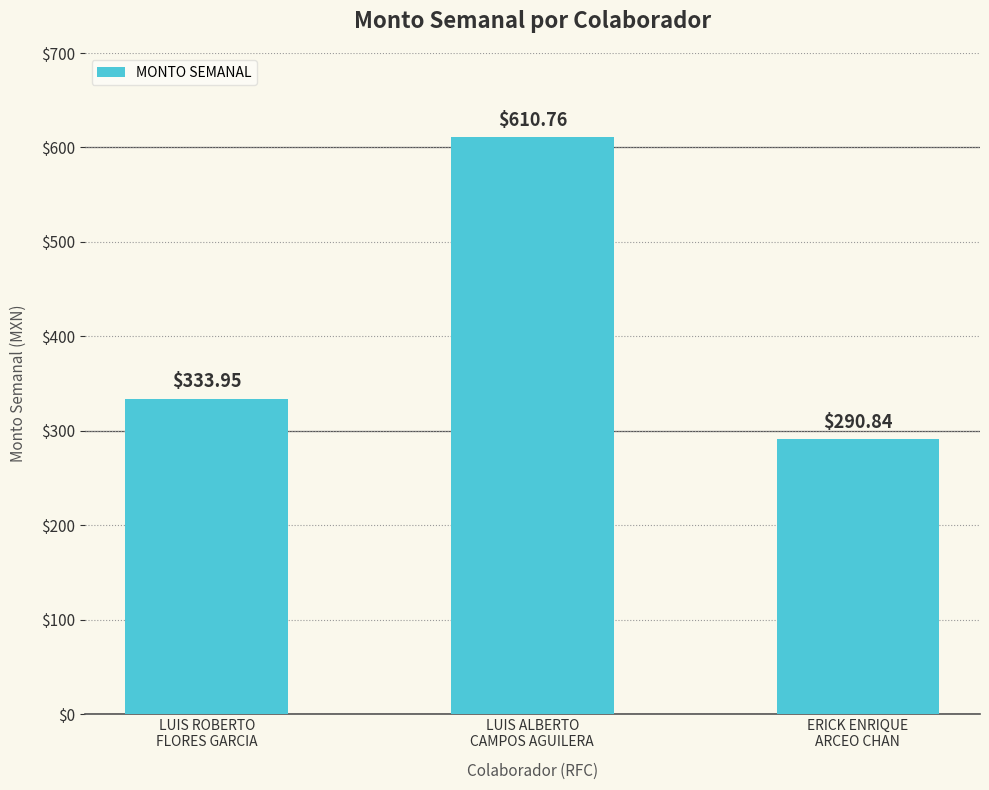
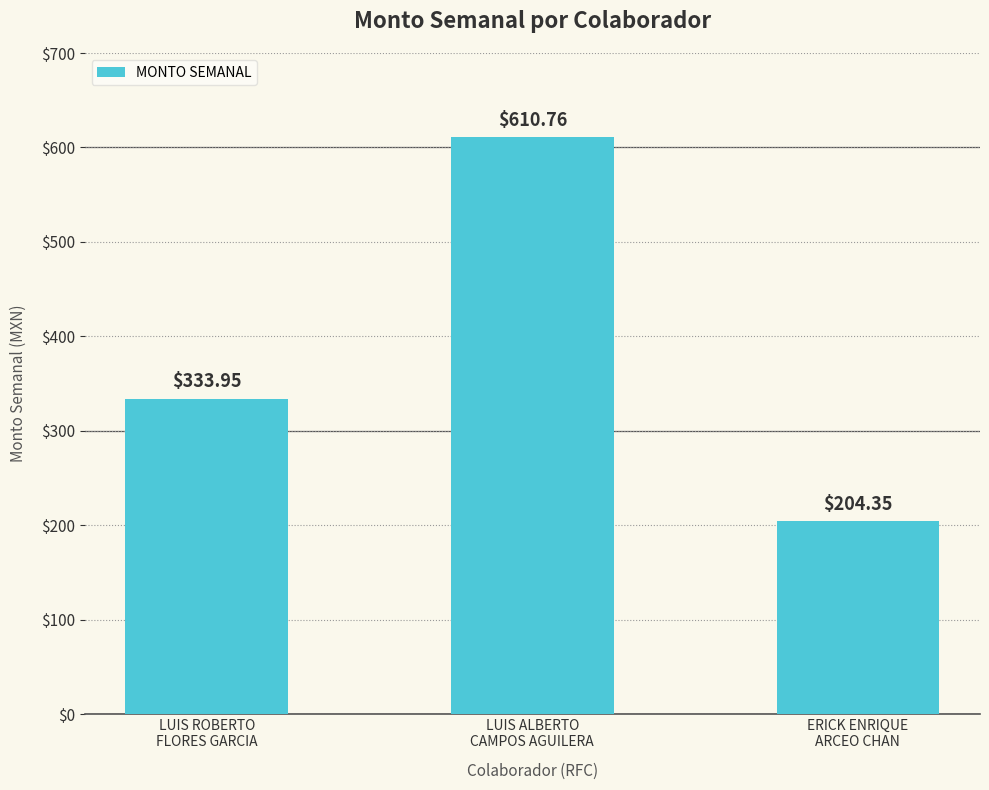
ERICK ENRIQUE ARCEO CHAN: $290.84 -> $204.35
